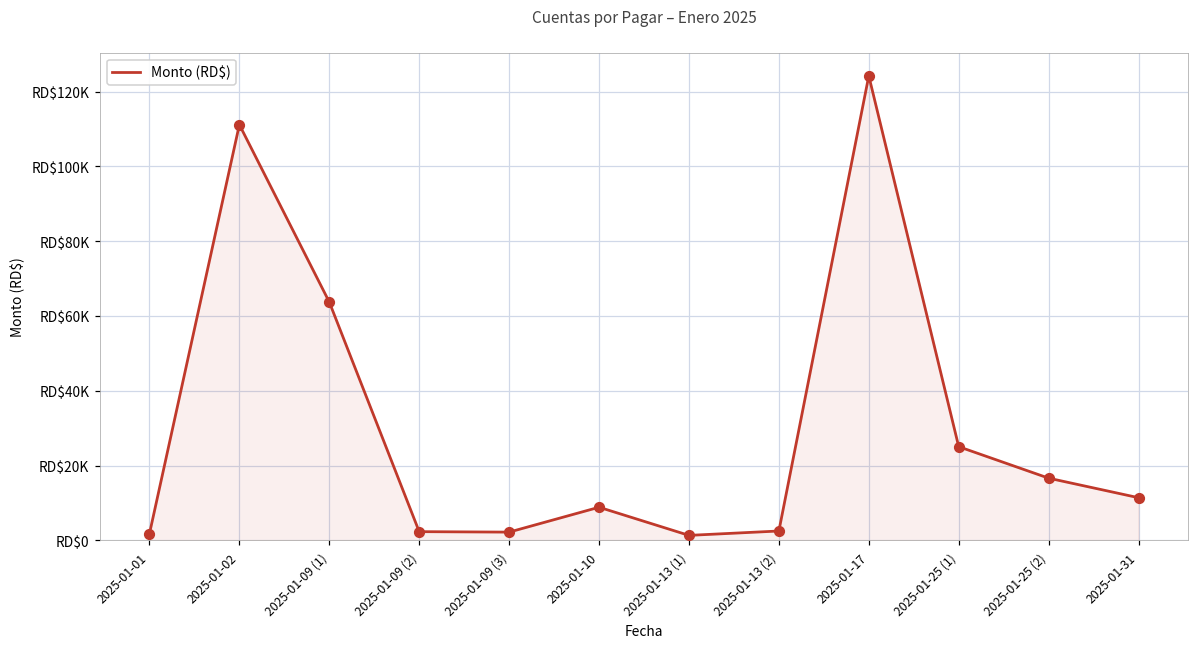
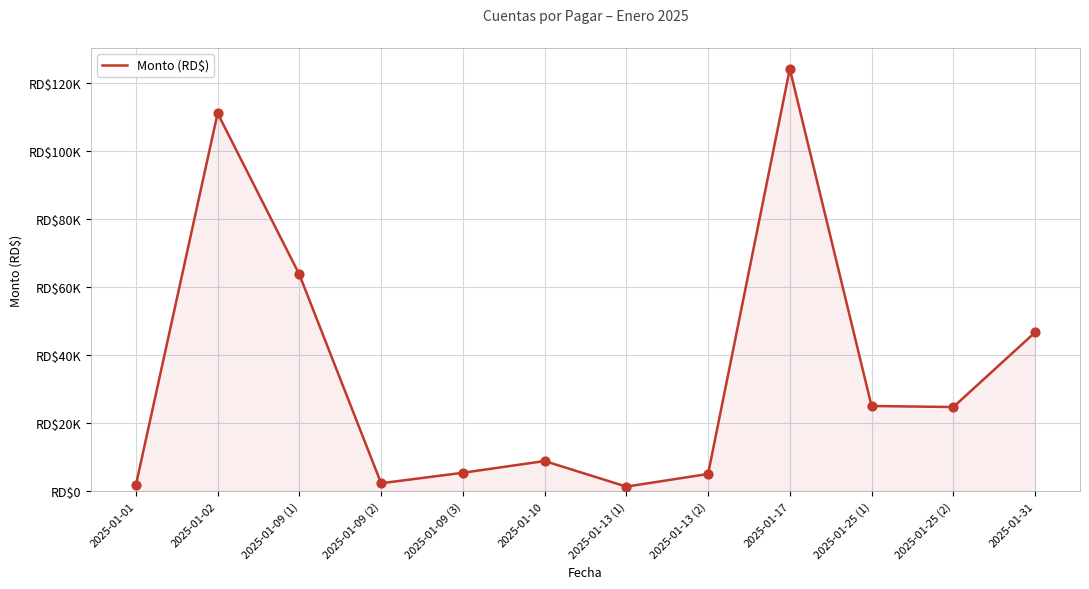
2025-01-09 (3): RD$2000 -> RD$5000
2025-01-13 (2): RD$2000 -> RD$5000
2025-01-25 (2): RD$17000 -> RD$25000
2025-01-31: RD$11000 -> RD$47000
